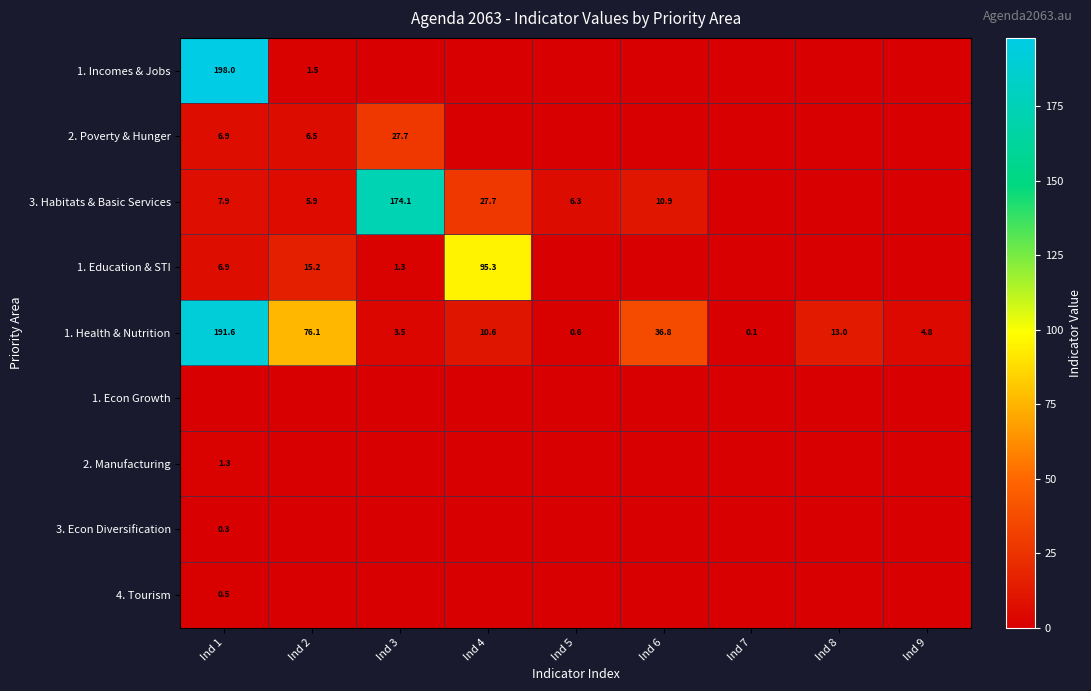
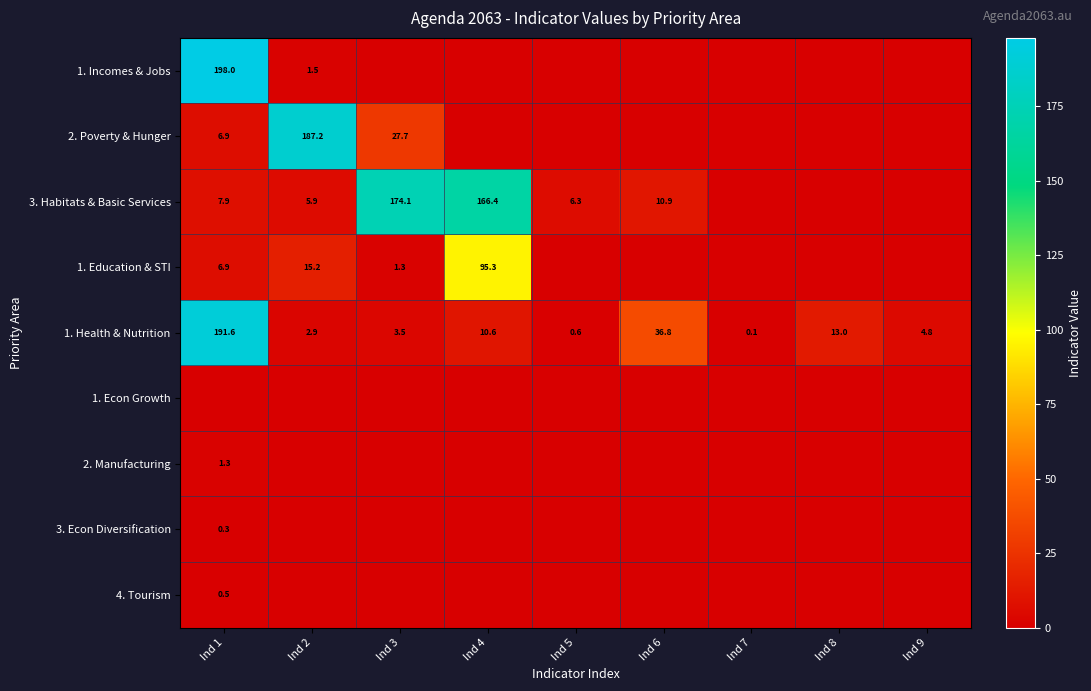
2. Poverty & Hunger, Ind 2: 6.5 -> 187.2
3. Habitats & Basic Services, Ind 4: 27.7 -> 166.4
1. Health & Nutrition, Ind 2: 76.1 -> 2.9
